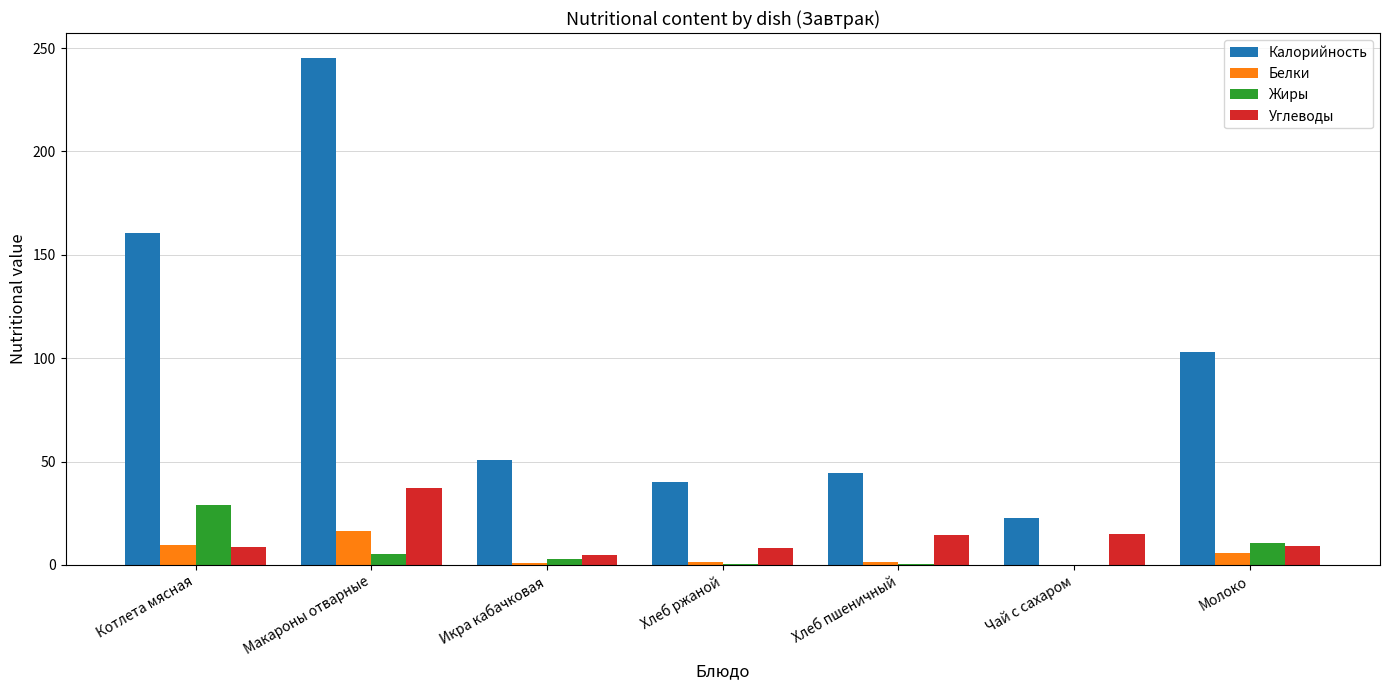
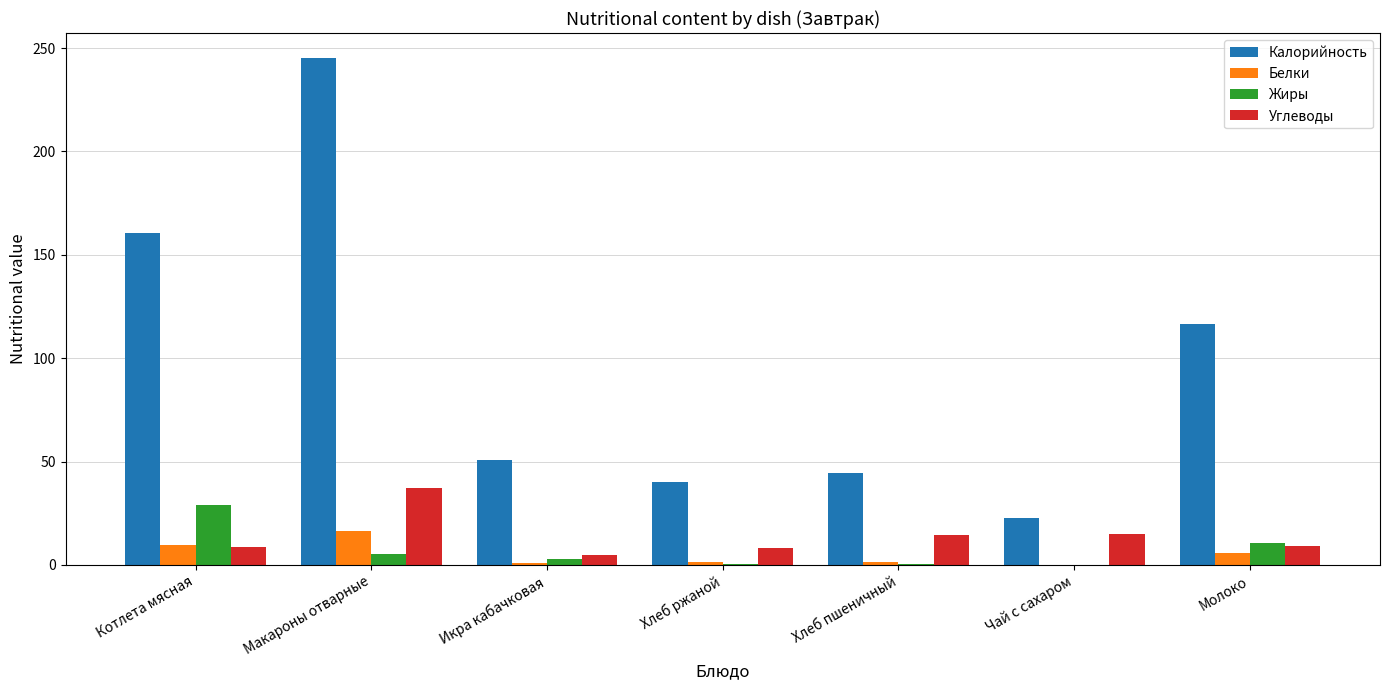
Калорийность, Молоко: 103 -> 116
